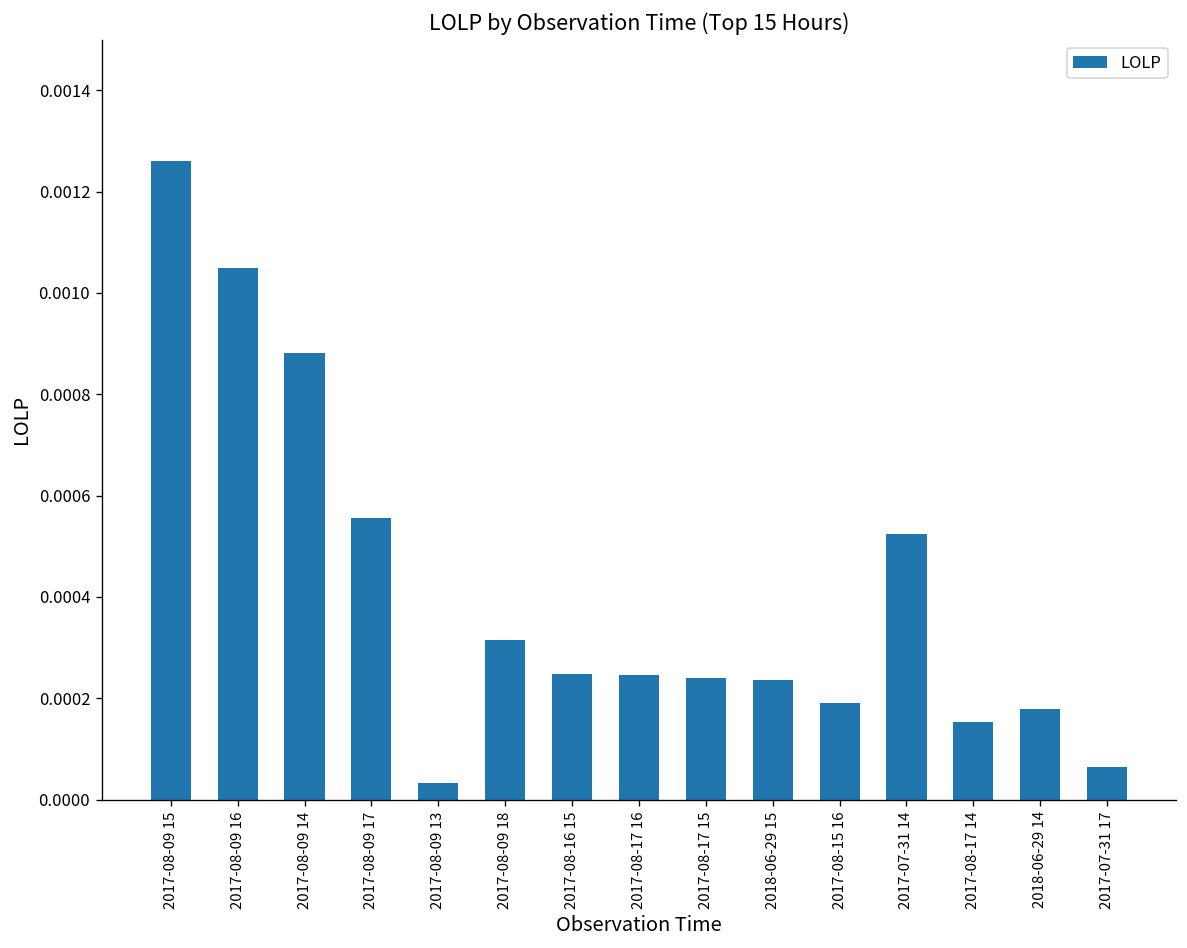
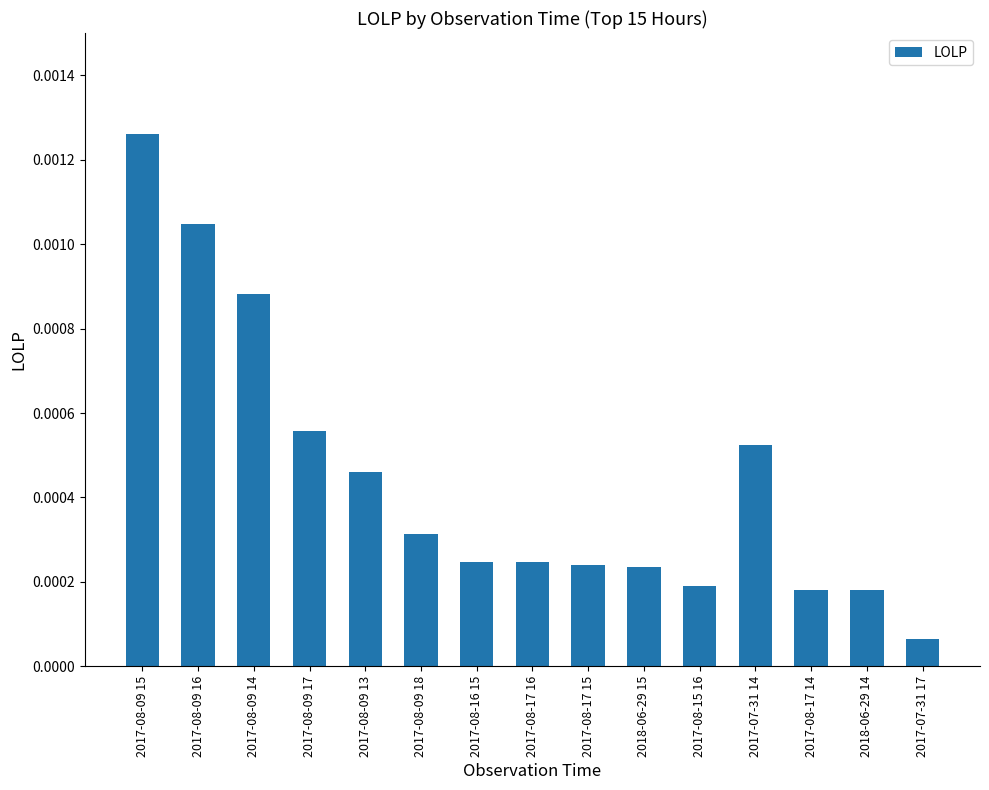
2017-08-09 13: 0.00003 -> 0.00046
2017-08-17 14: 0.00015 -> 0.00018
